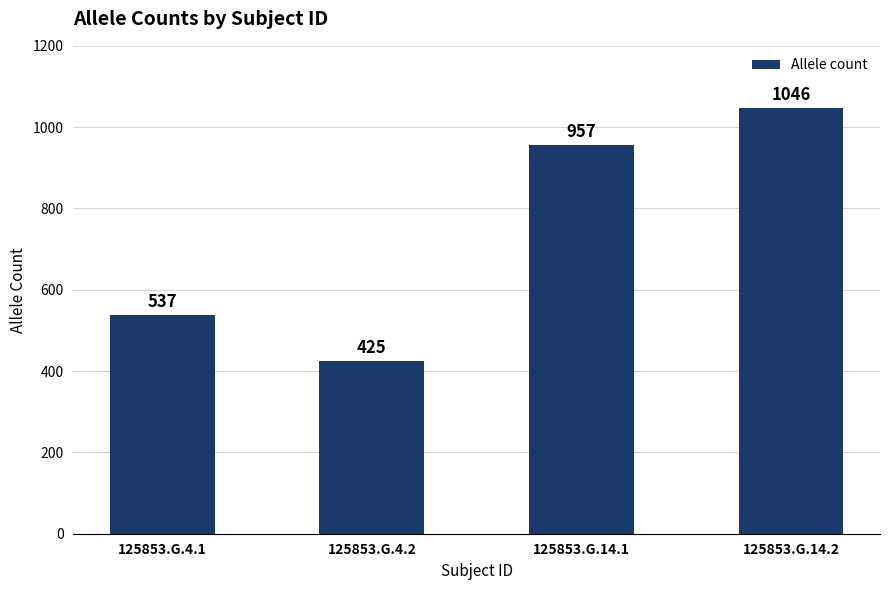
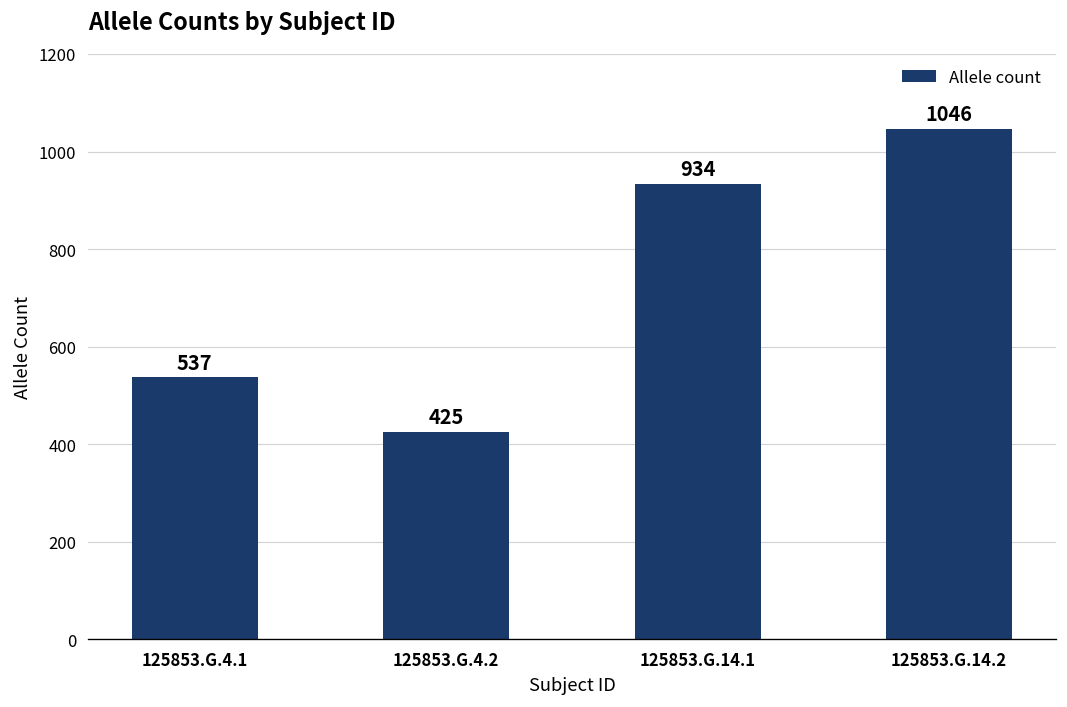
125853.G.14.1: 957 -> 934
